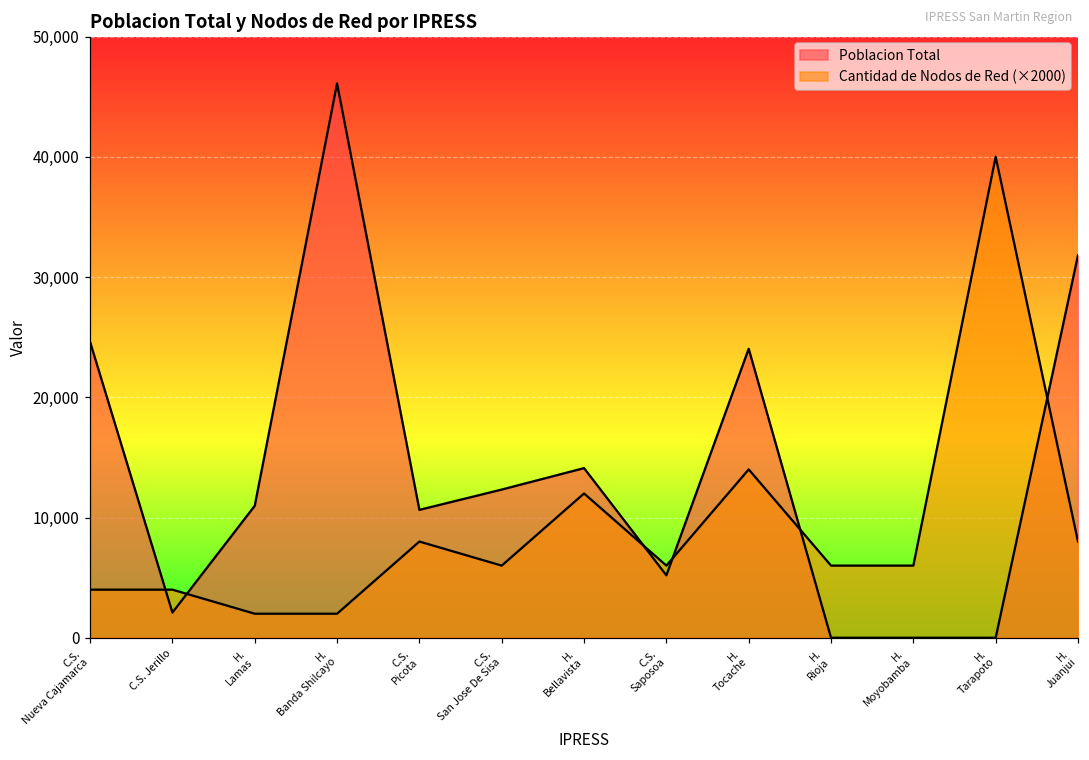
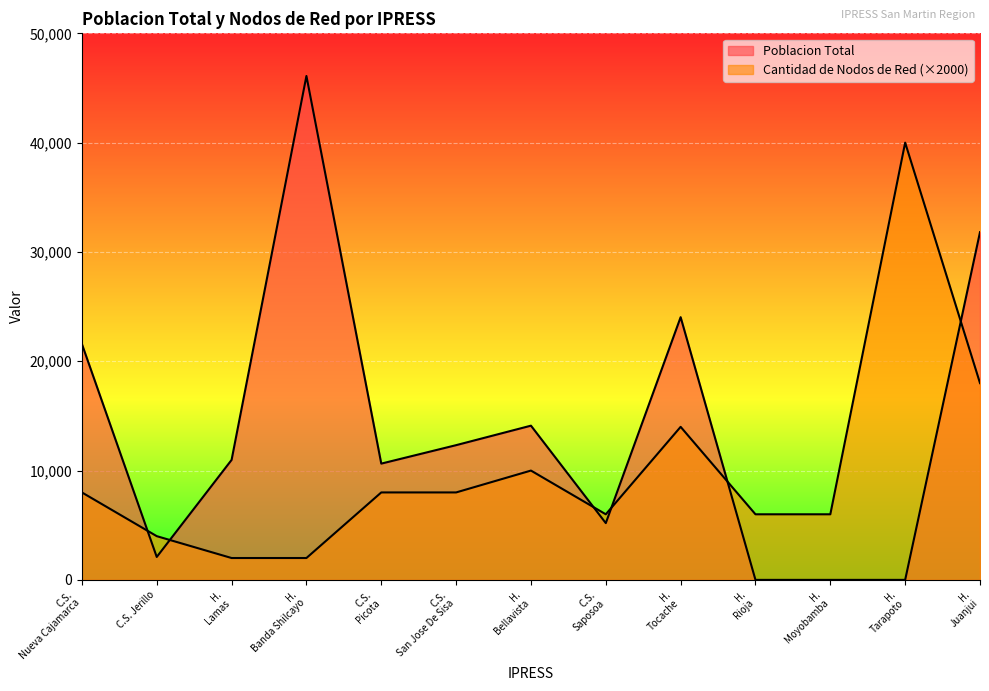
Poblacion Total, C.S. Nueva Cajamarca: 24,600 -> 21,600
Cantidad de Nodos de Red (×2000), C.S. Nueva Cajamarca: 4,000 -> 8,000
Cantidad de Nodos de Red (×2000), C.S. San Jose De Sisa: 6,000 -> 8,000
Cantidad de Nodos de Red (×2000), H. Bellavista: 12,000 -> 10,000
Cantidad de Nodos de Red (×2000), H. Juanjui: 8,000 -> 18,000
